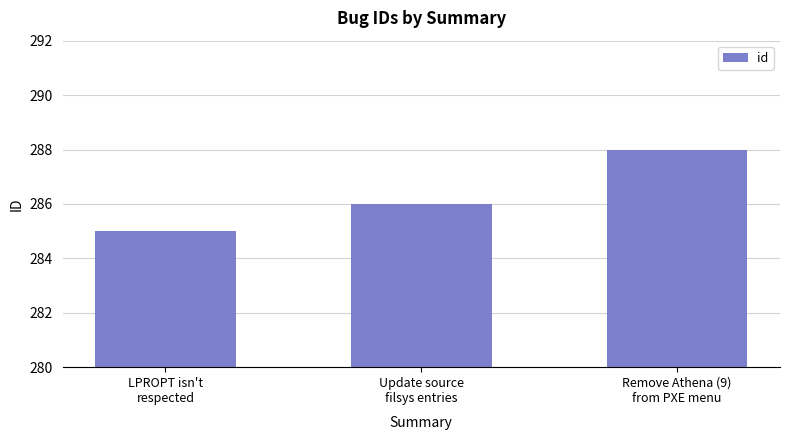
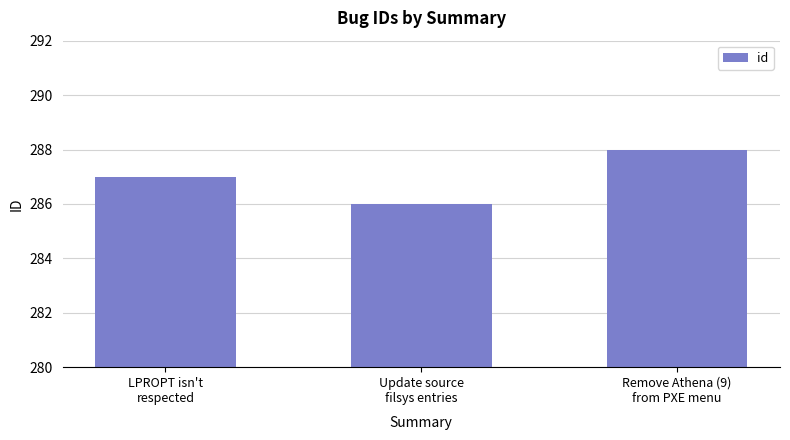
LPROPT isn't respected: 285 -> 287
